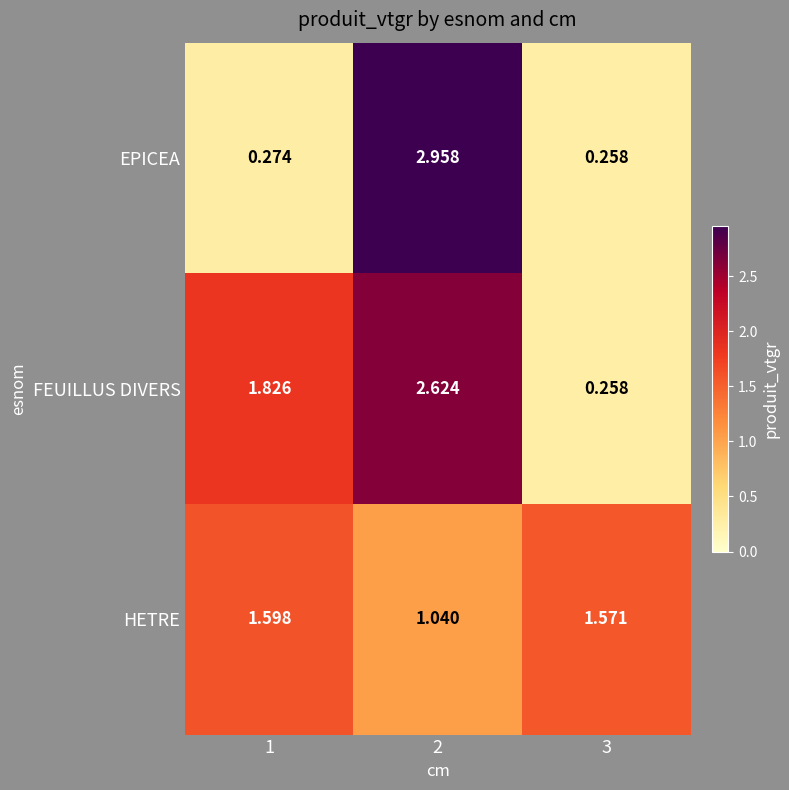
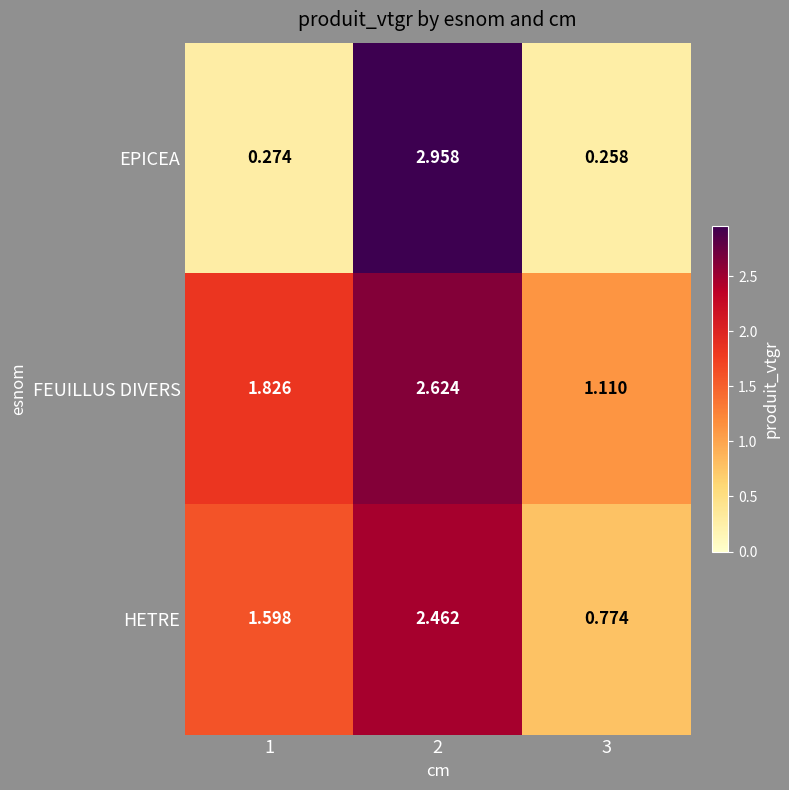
FEUILLUS DIVERS, 3: 0.258 -> 1.110
HETRE, 2: 1.040 -> 2.462
HETRE, 3: 1.571 -> 0.774
